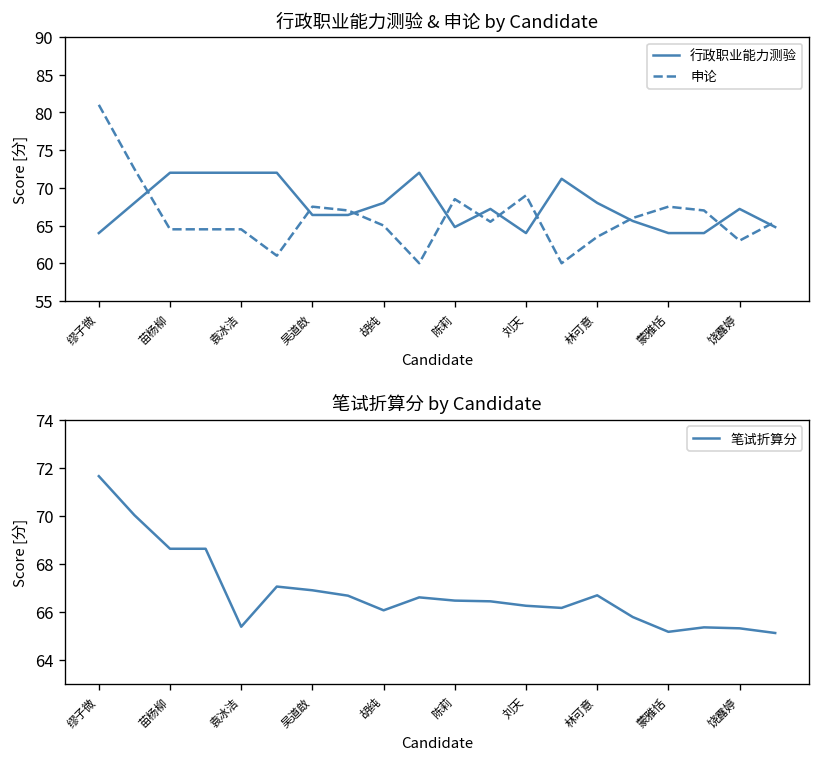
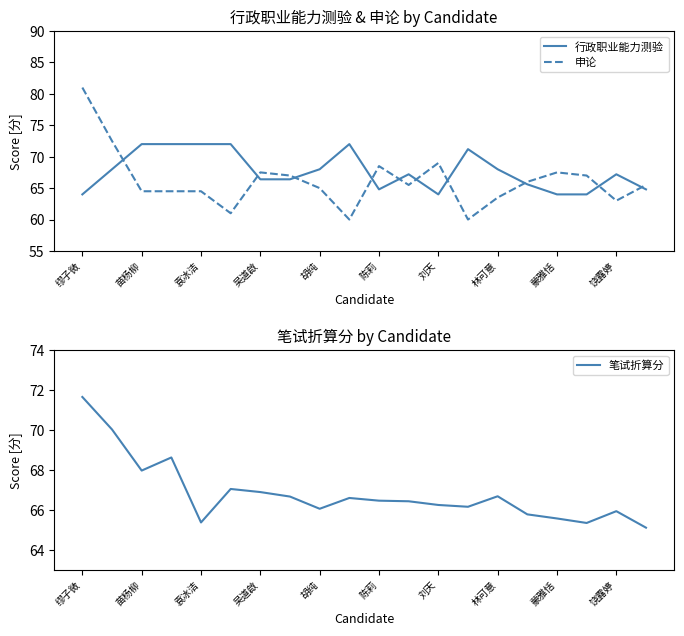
笔试折算分 by Candidate, 苗杨柳: 68.6 -> 68.0
笔试折算分 by Candidate, 蒙雅恬: 65.2 -> 65.6
笔试折算分 by Candidate, 饶露婷: 65.3 -> 65.9
